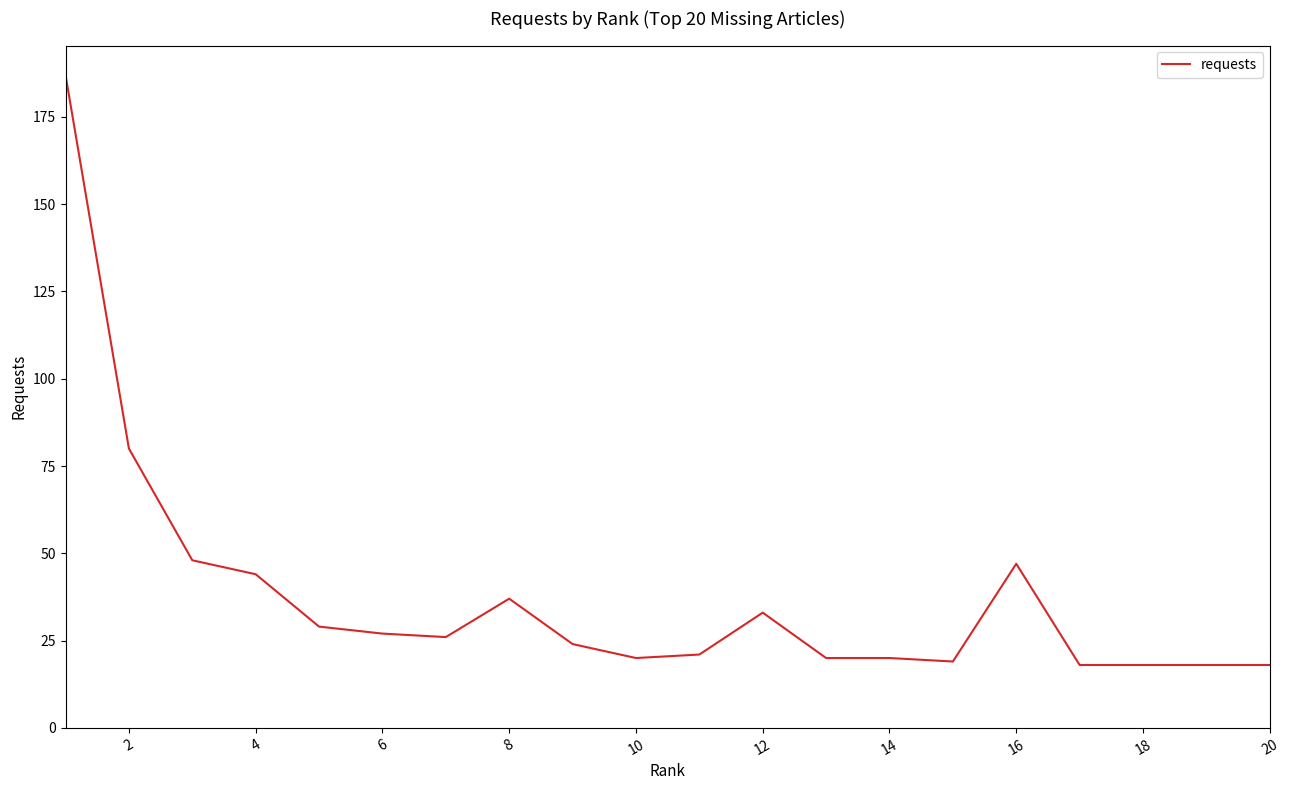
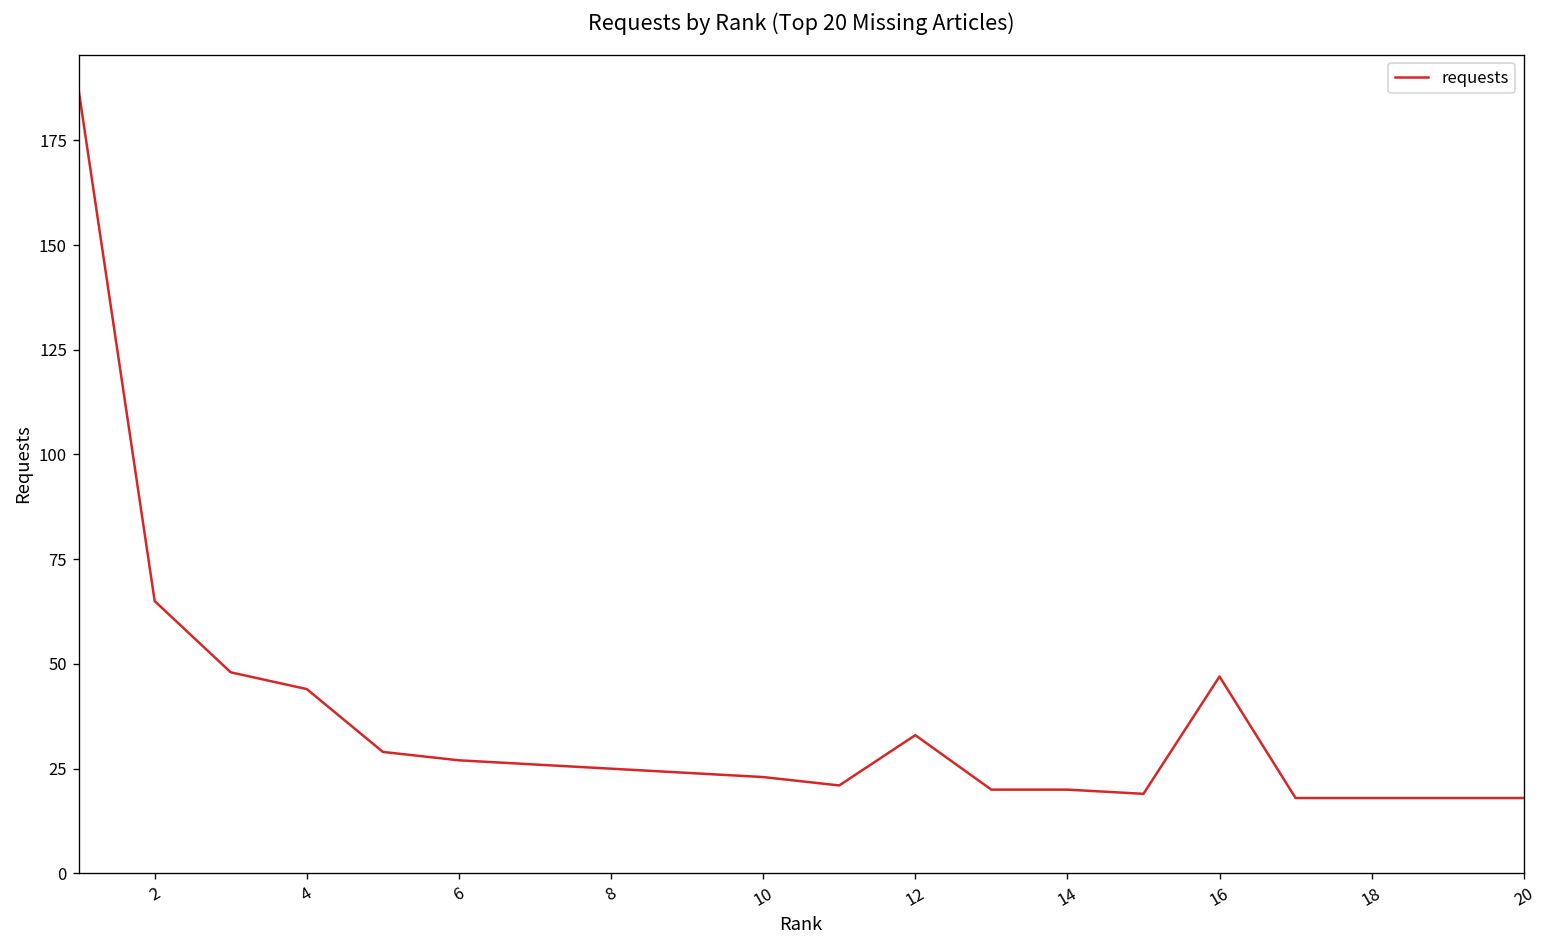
2: 80 -> 65
8: 37 -> 25
10: 20 -> 23
